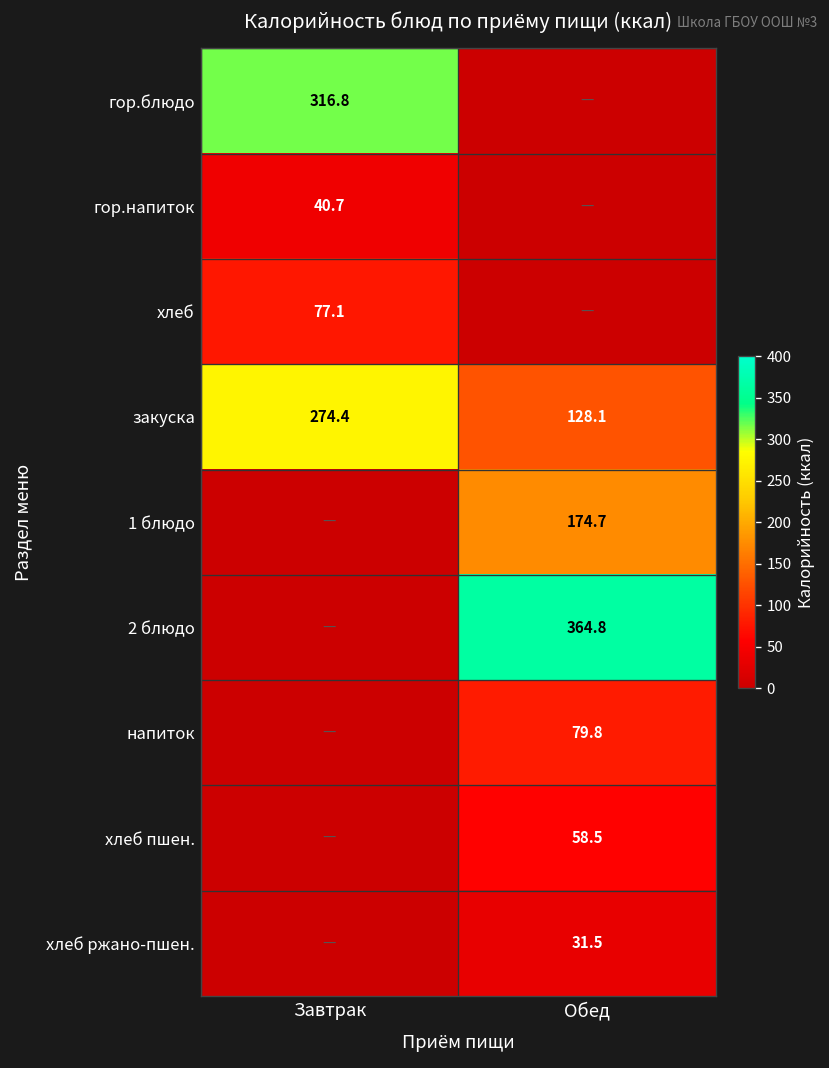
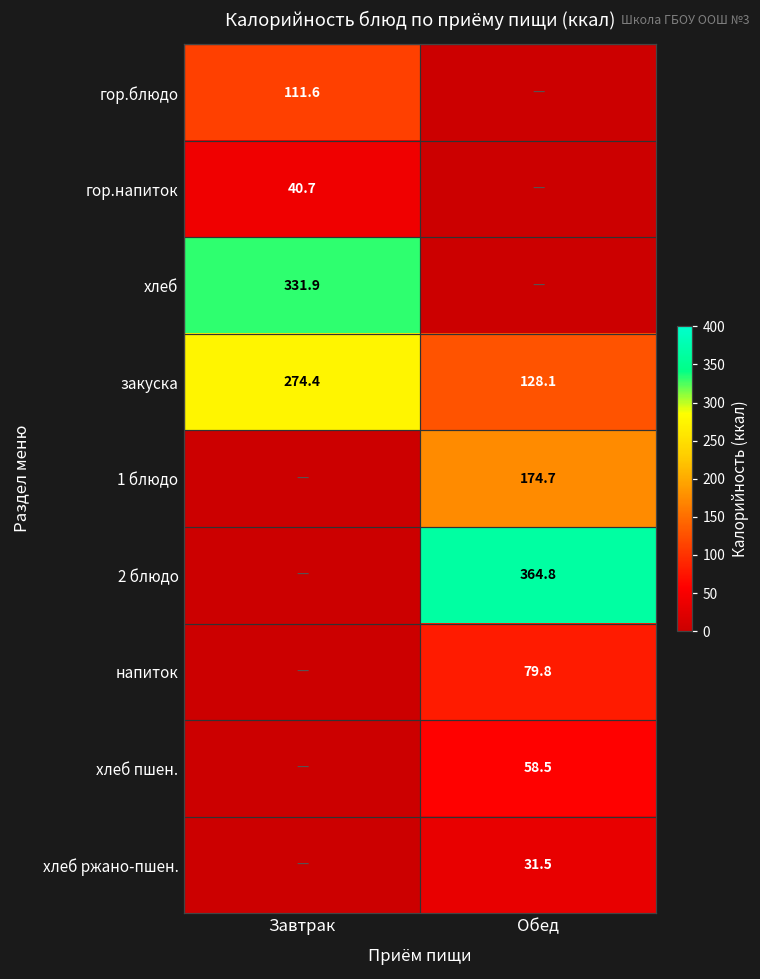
гор.блюдо, Завтрак: 316.8 -> 111.6
хлеб, Завтрак: 77.1 -> 331.9
